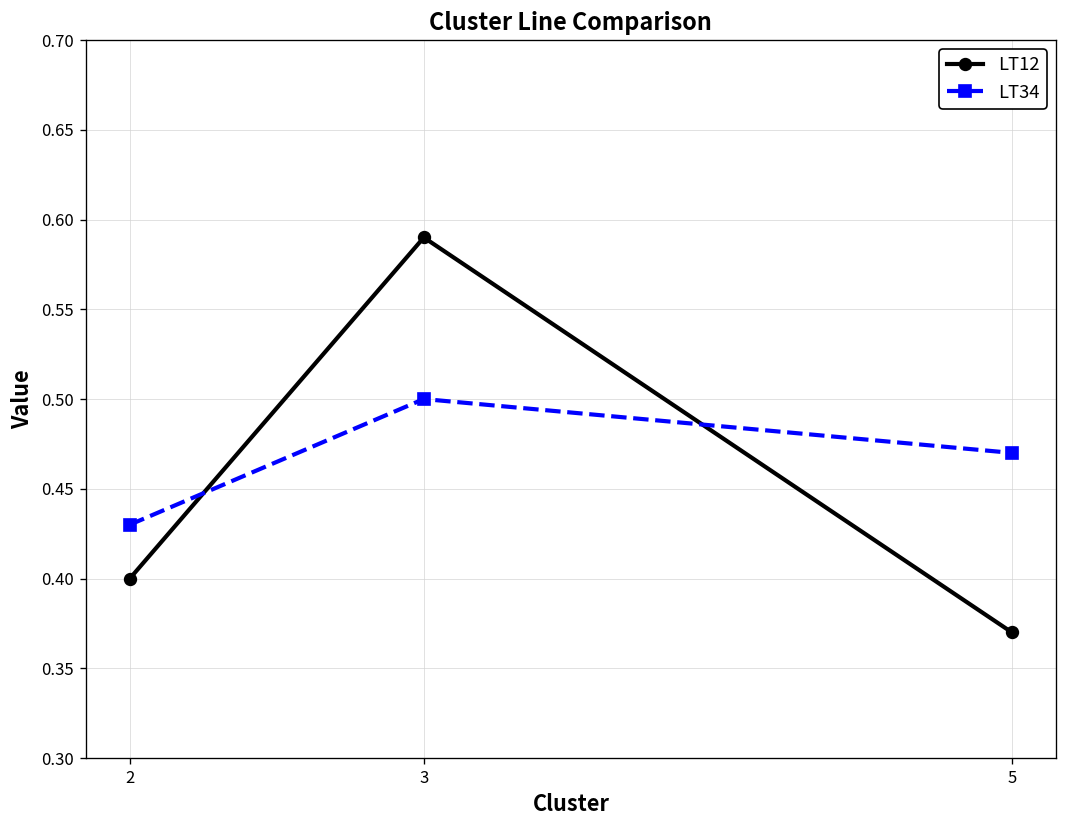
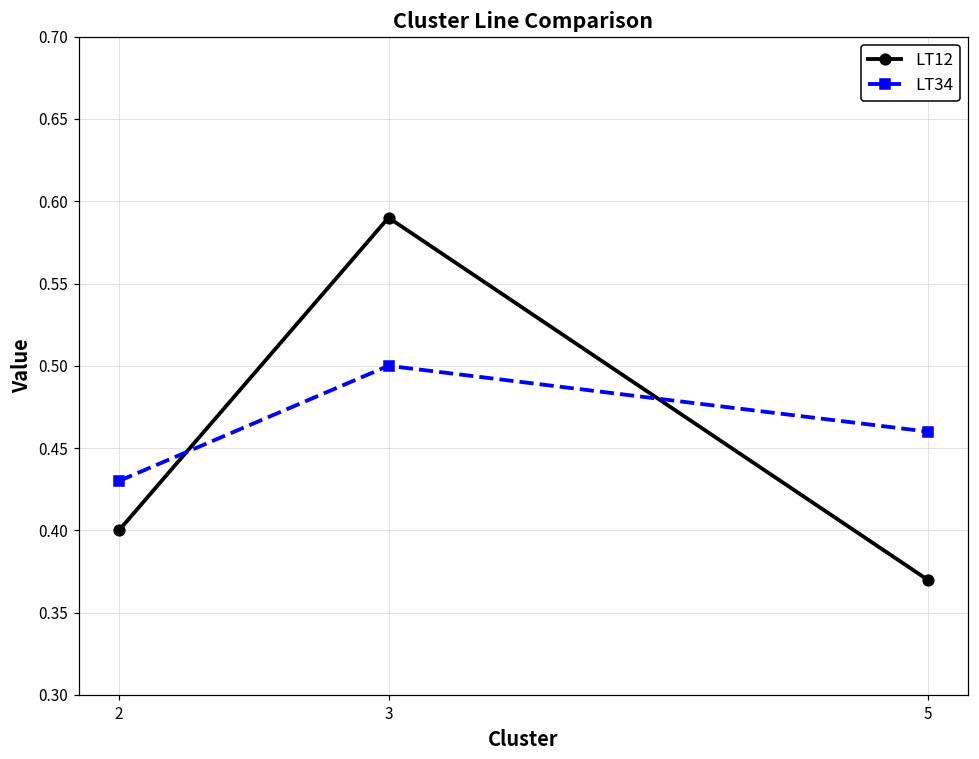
LT34, 5: 0.47 -> 0.46
